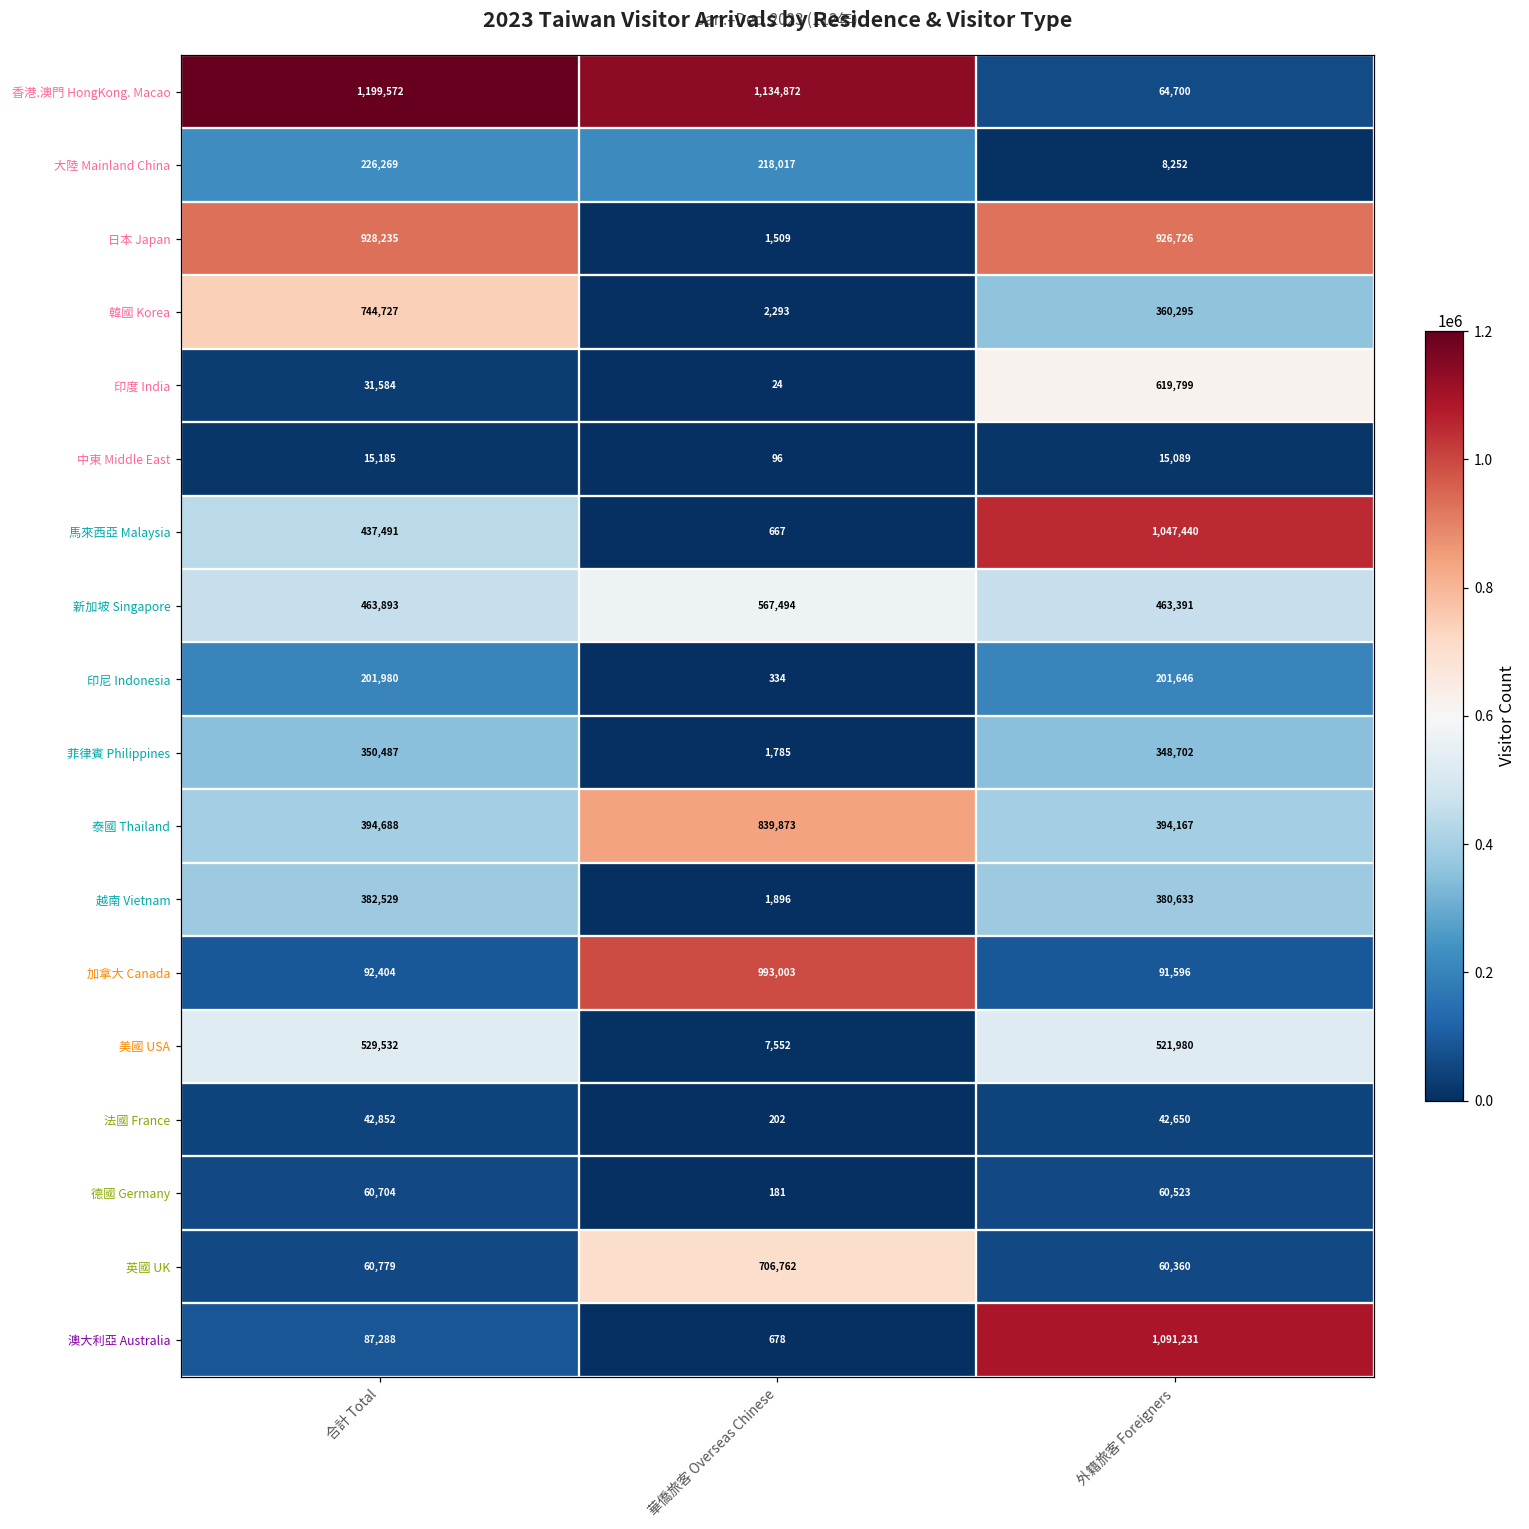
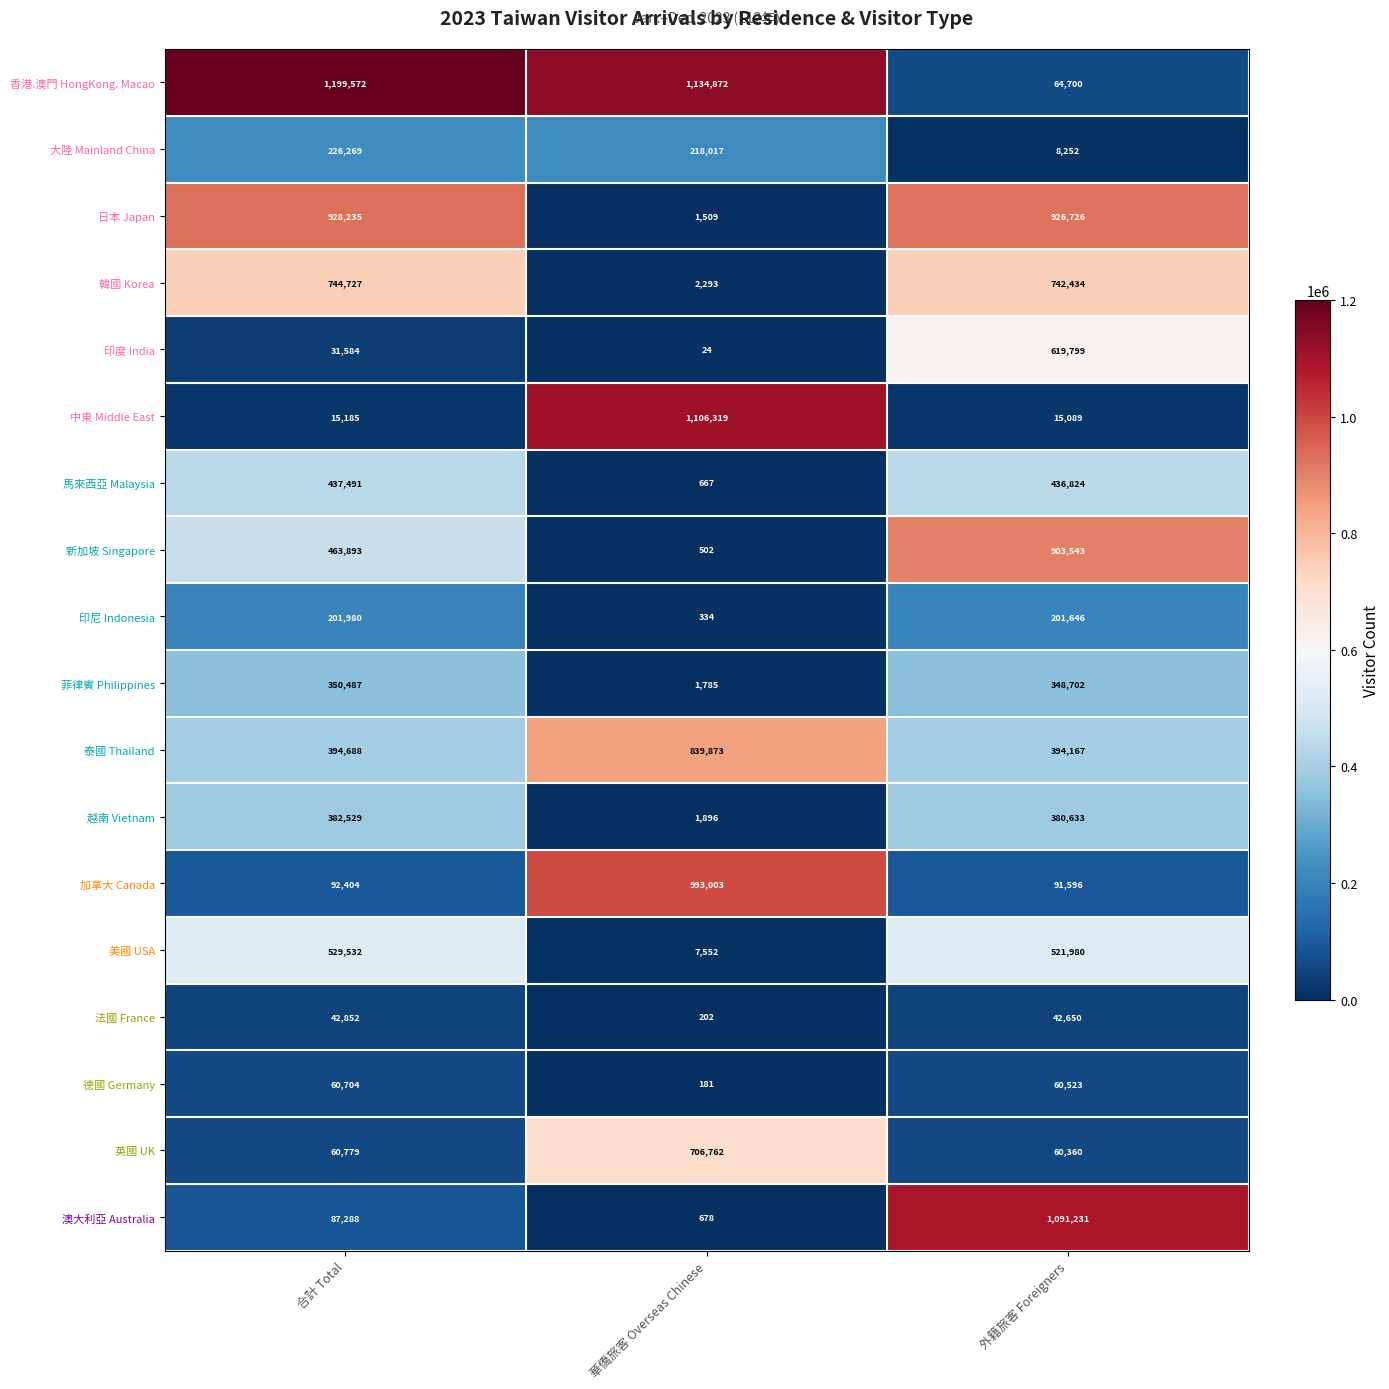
韓國 Korea, 外籍旅客 Foreigners: 360,295 -> 742,434
中東 Middle East, 華僑旅客 Overseas Chinese: 96 -> 1,106,319
馬來西亞 Malaysia, 外籍旅客 Foreigners: 1,047,440 -> 436,824
新加坡 Singapore, 華僑旅客 Overseas Chinese: 567,494 -> 502
新加坡 Singapore, 外籍旅客 Foreigners: 463,391 -> 903,543
